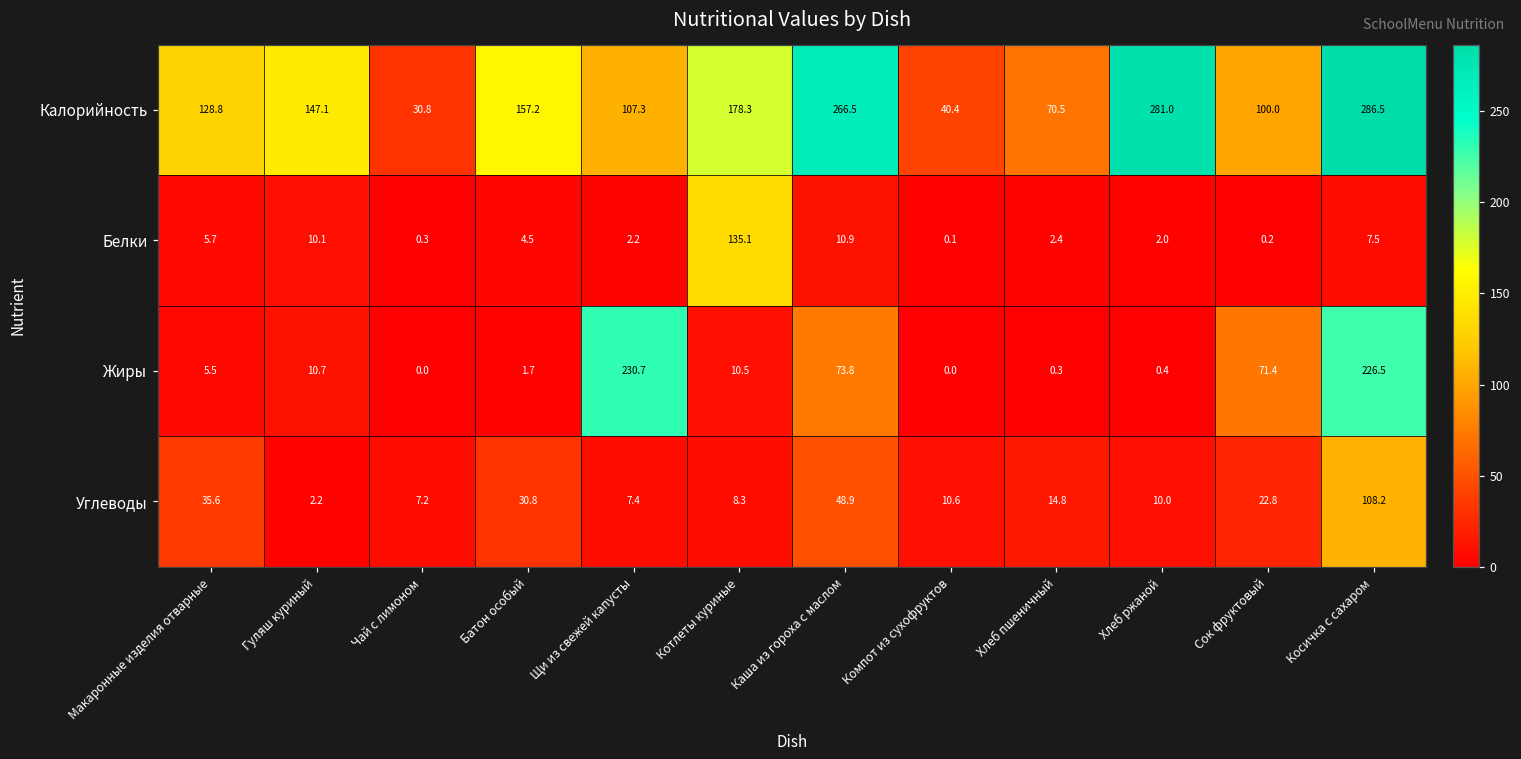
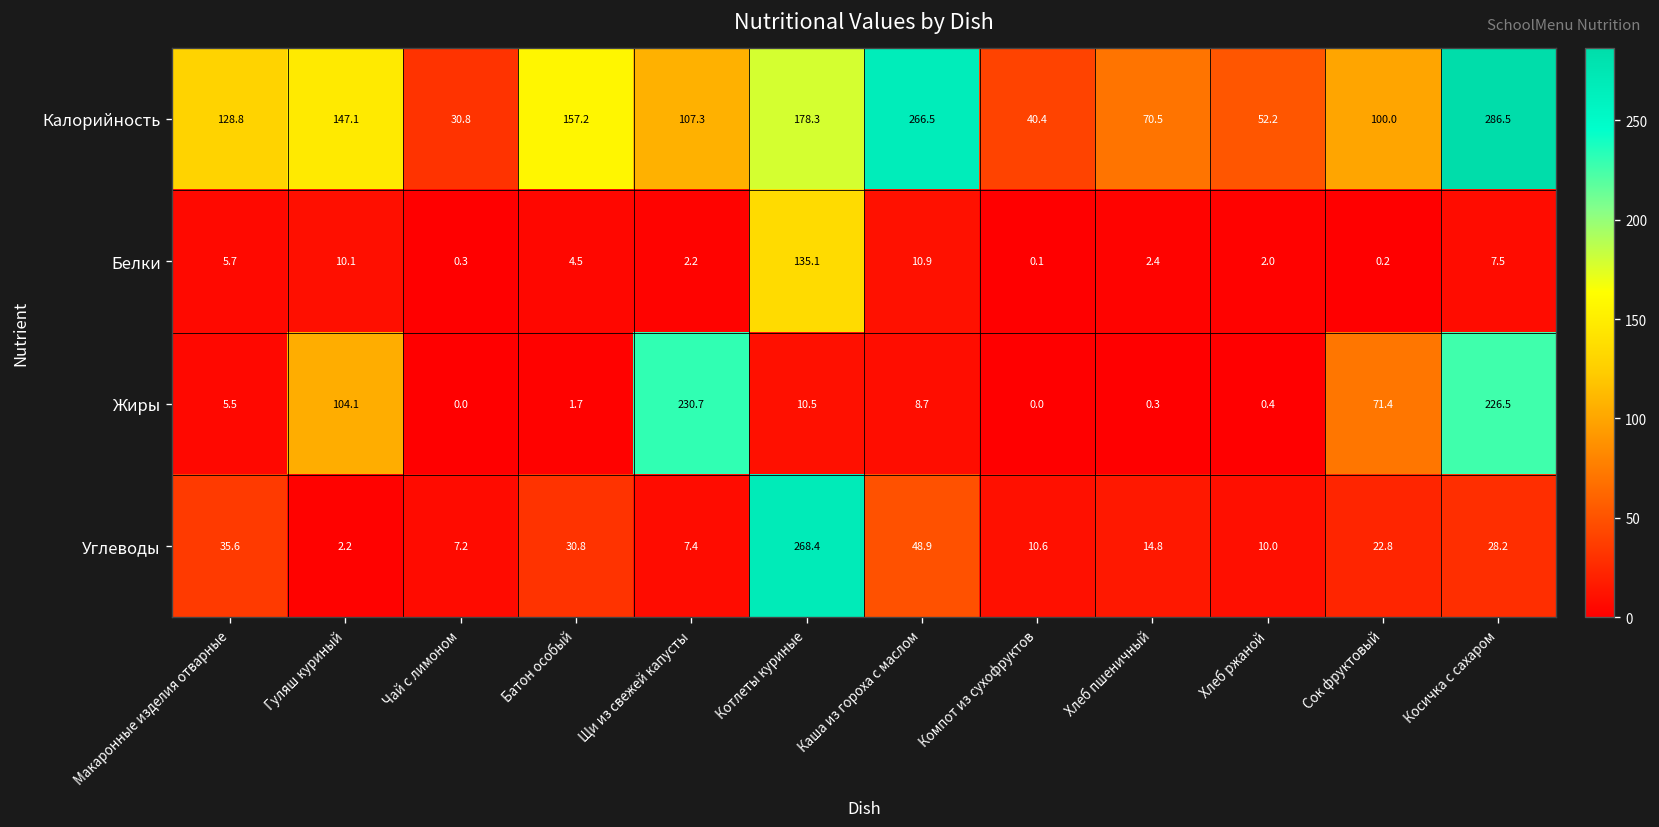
Калорийность, Хлеб ржаной: 281.0 -> 52.2
Жиры, Гуляш куриный: 10.7 -> 104.1
Жиры, Каша из гороха с маслом: 73.8 -> 8.7
Углеводы, Котлеты куриные: 8.3 -> 268.4
Углеводы, Косичка с сахаром: 108.2 -> 28.2
